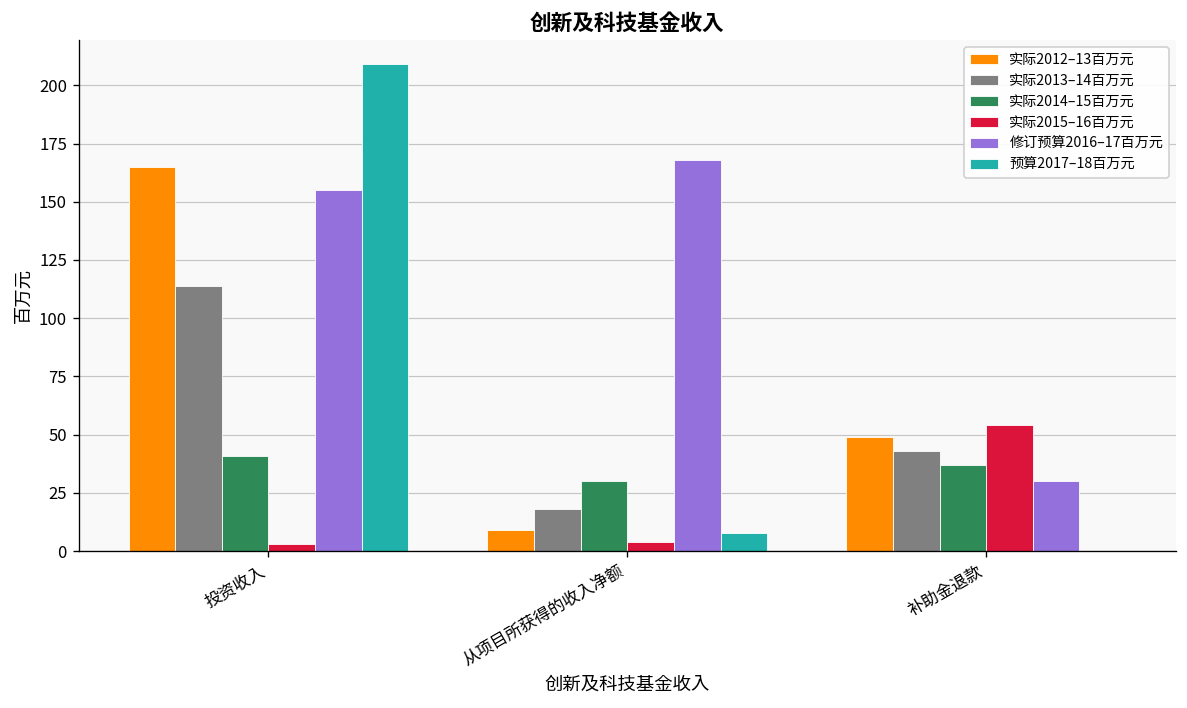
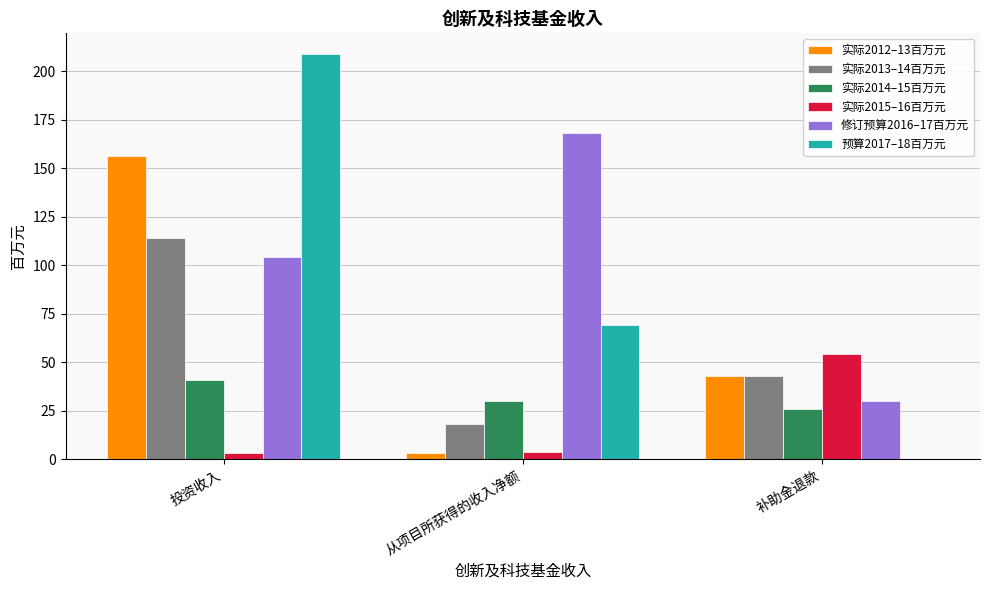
实际2012–13百万元, 投资收入: 165 -> 156
修订预算2016–17百万元, 投资收入: 155 -> 104
实际2012–13百万元, 从项目所获得的收入净额: 9 -> 3
预算2017–18百万元, 从项目所获得的收入净额: 8 -> 69
实际2012–13百万元, 补助金退款: 49 -> 43
实际2014–15百万元, 补助金退款: 37 -> 26
